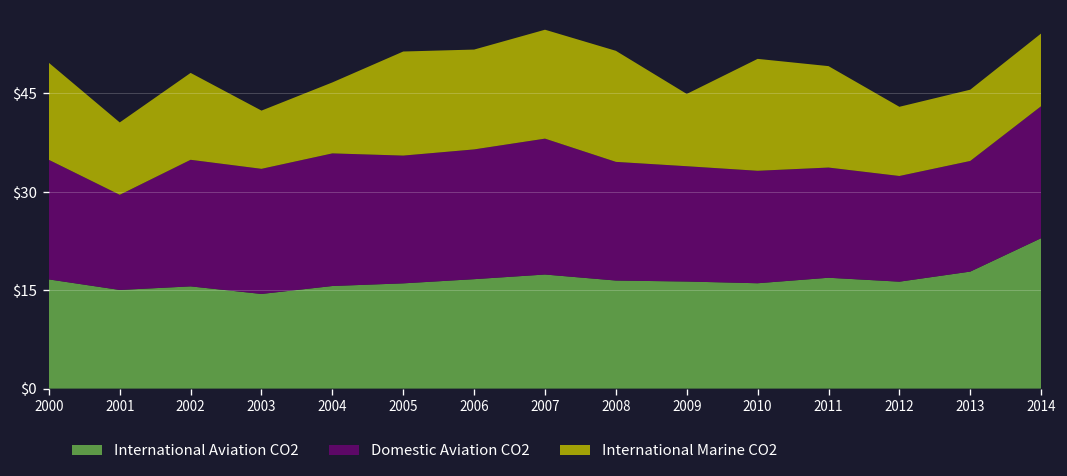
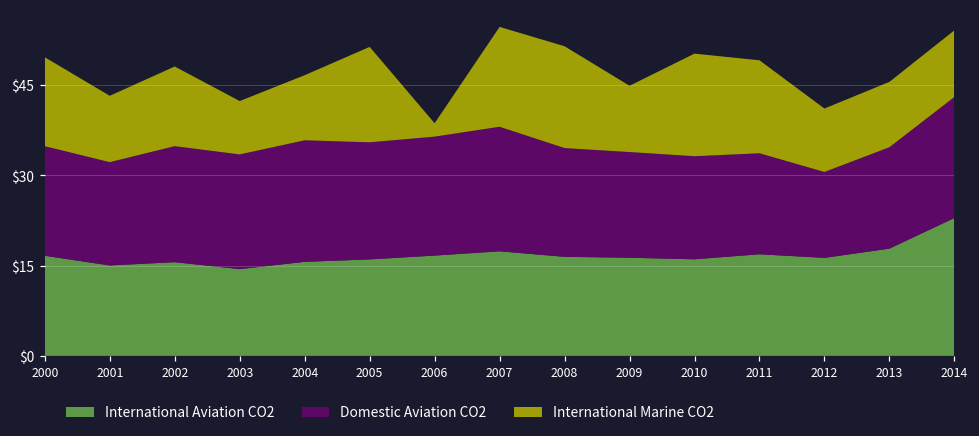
Domestic Aviation CO2, 2001: $15 -> $17
International Marine CO2, 2006: $15 -> $2
Domestic Aviation CO2, 2012: $16 -> $14
